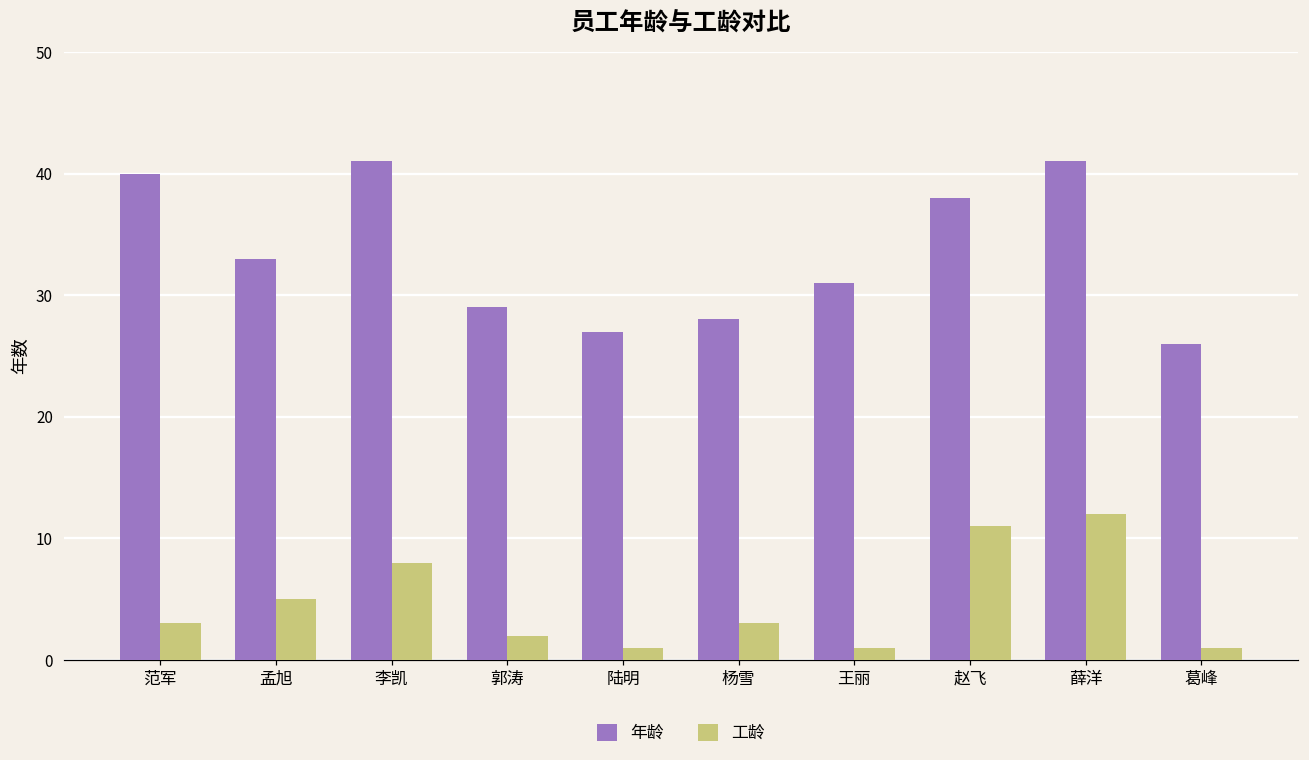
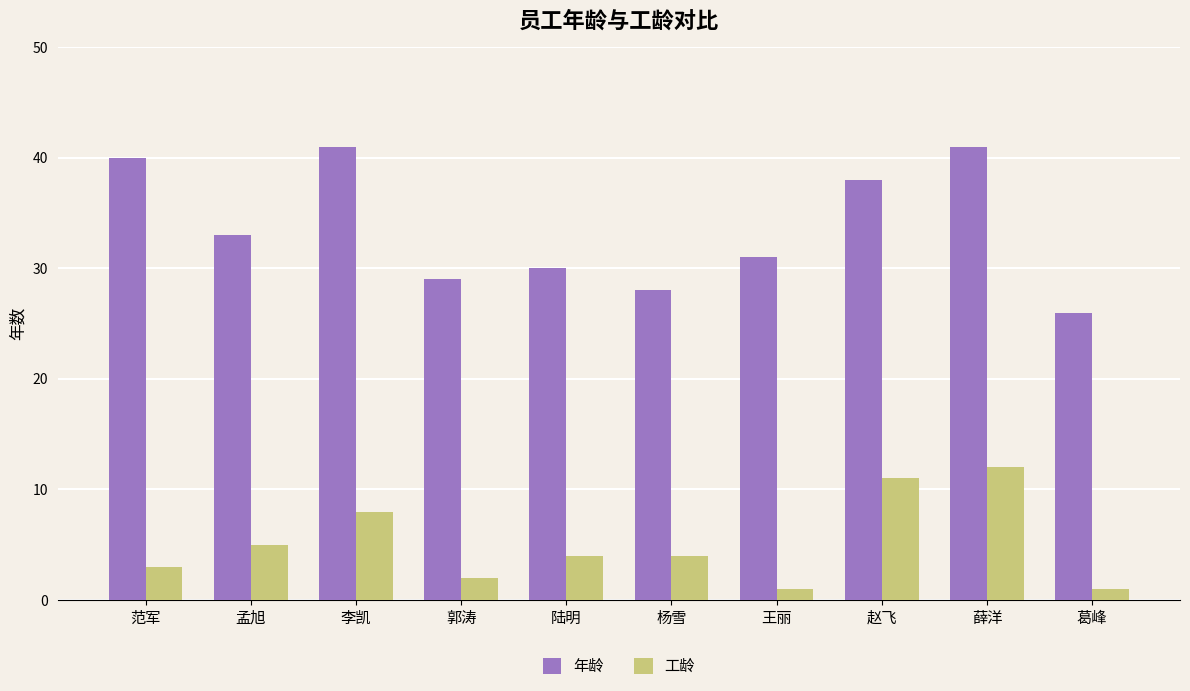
年龄, 陆明: 27 -> 30
工龄, 陆明: 1 -> 4
工龄, 杨雪: 3 -> 4
